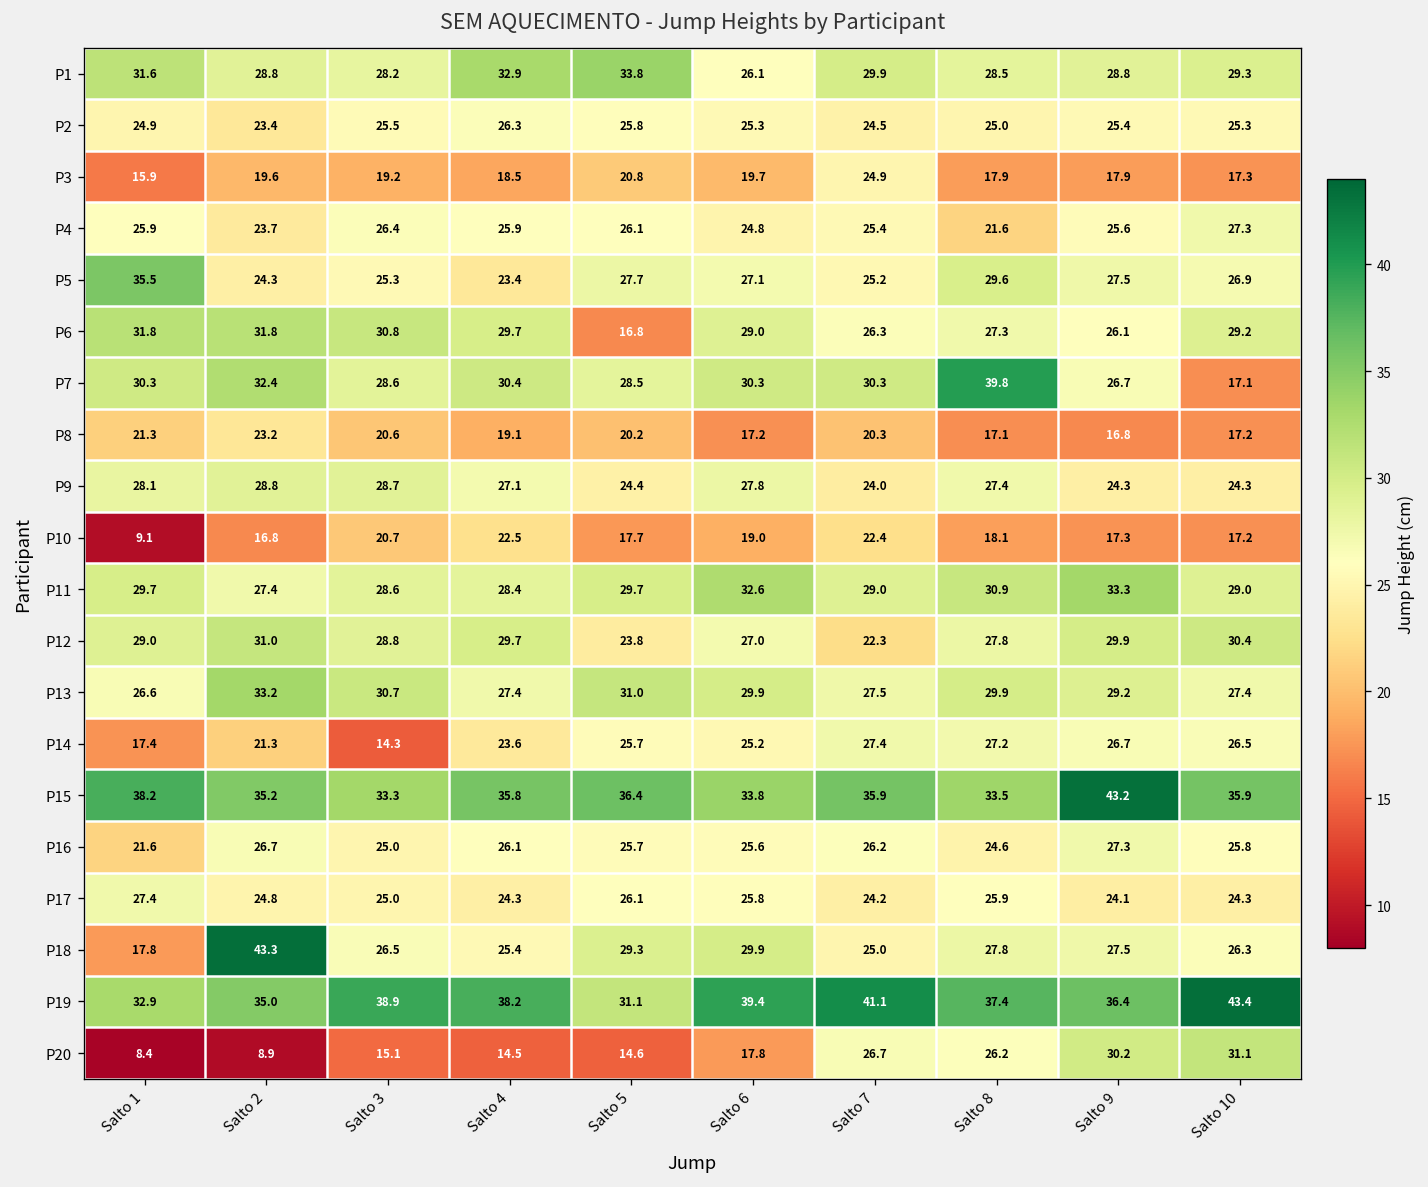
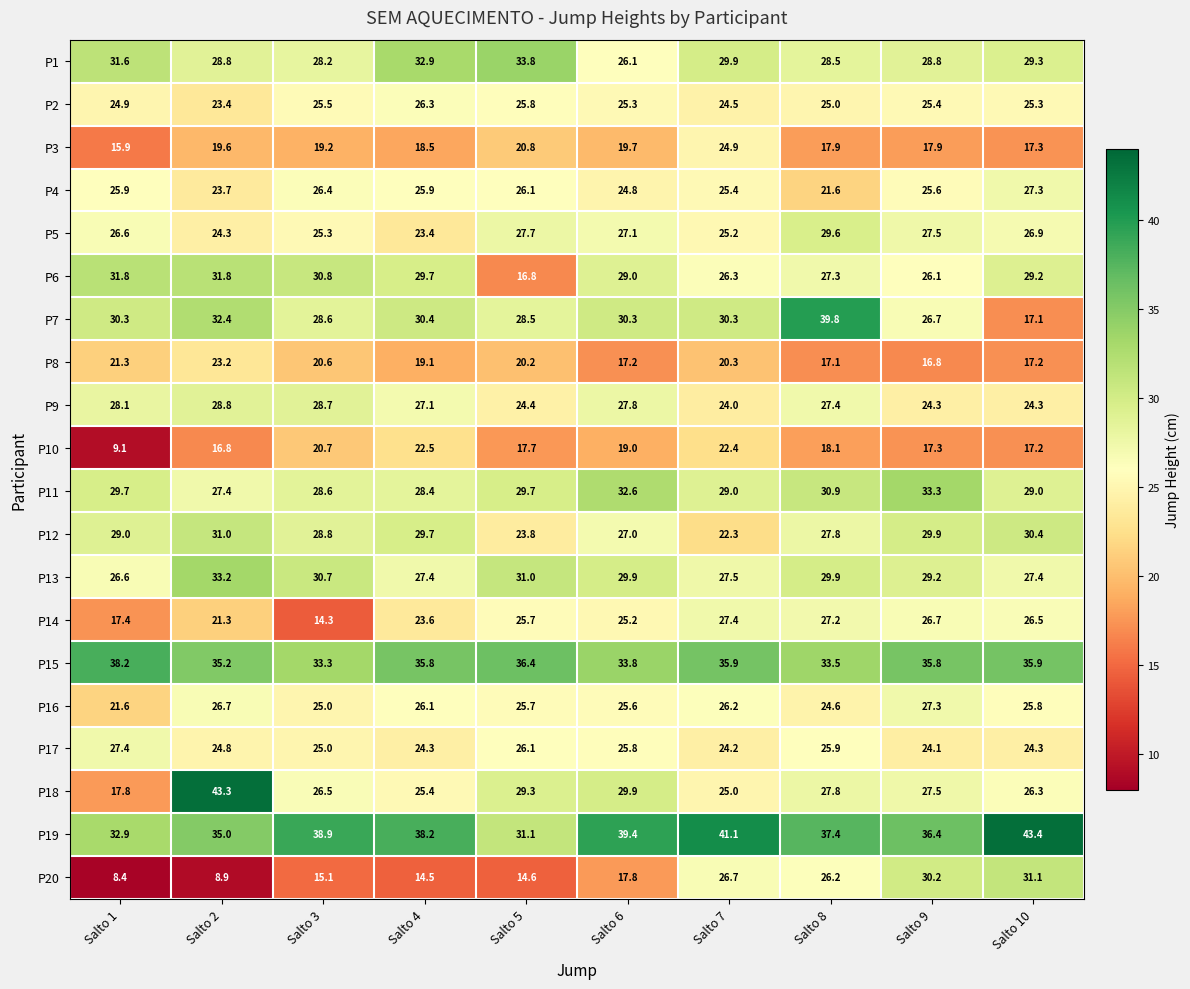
P5, Salto 1: 35.5 -> 26.6
P15, Salto 9: 43.2 -> 35.8
